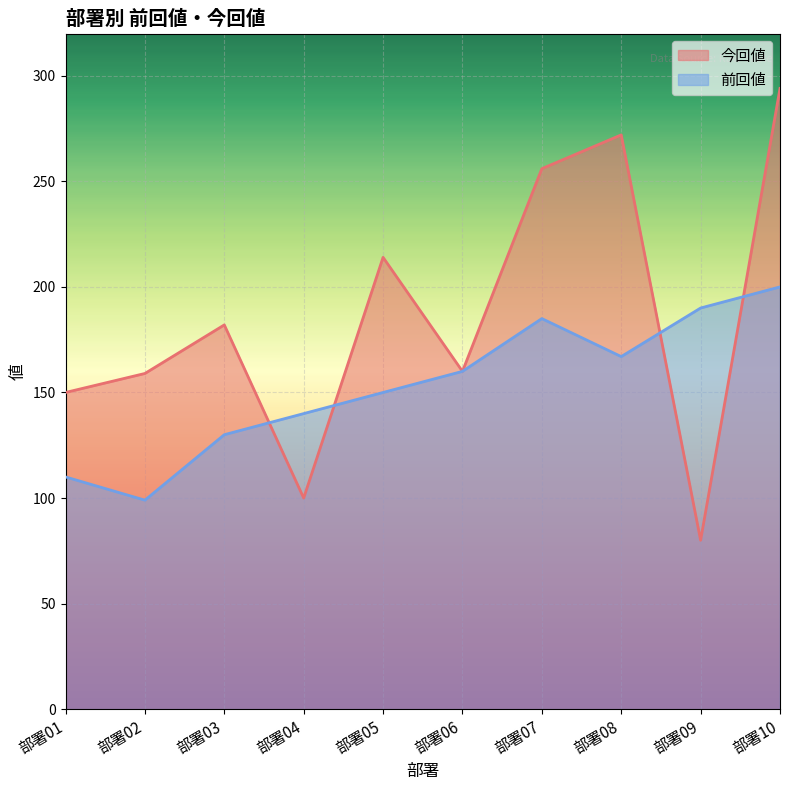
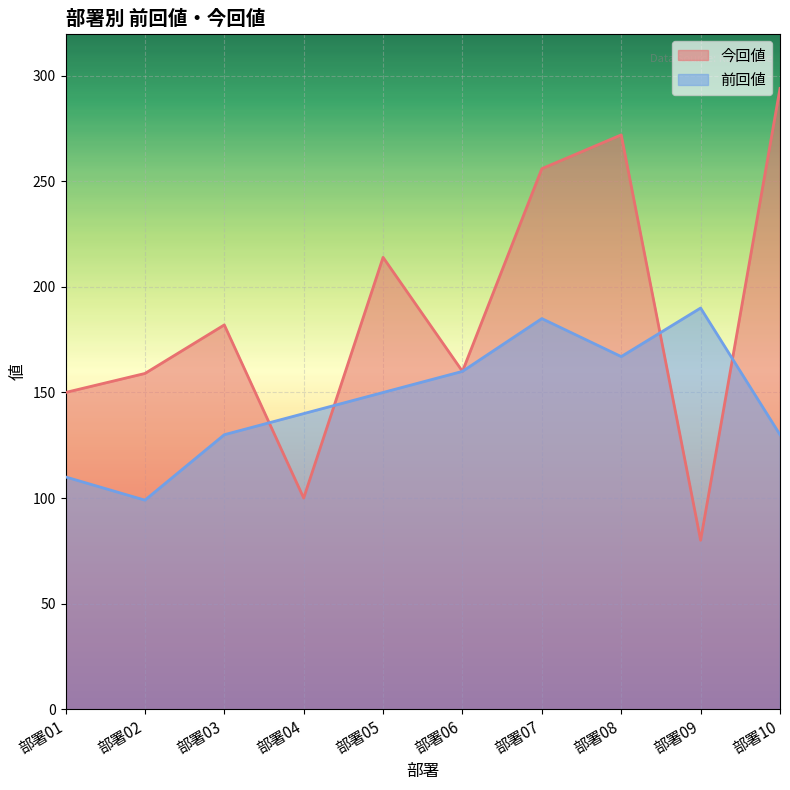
前回値, 部署10: 200 -> 130
